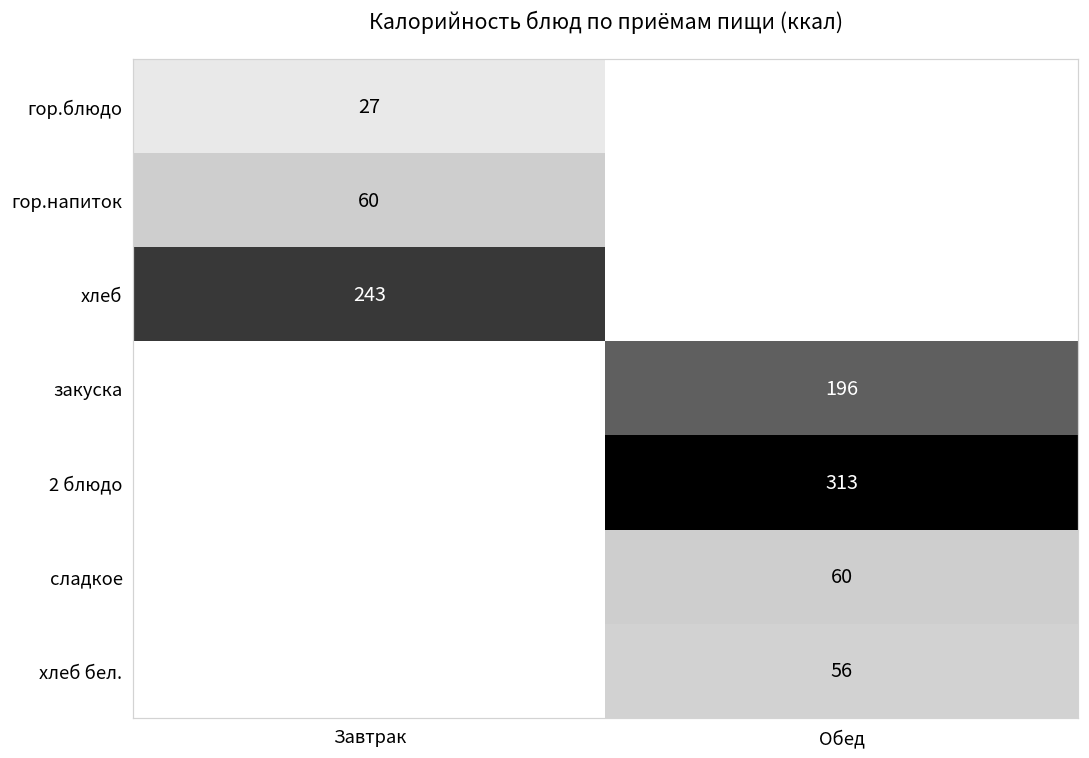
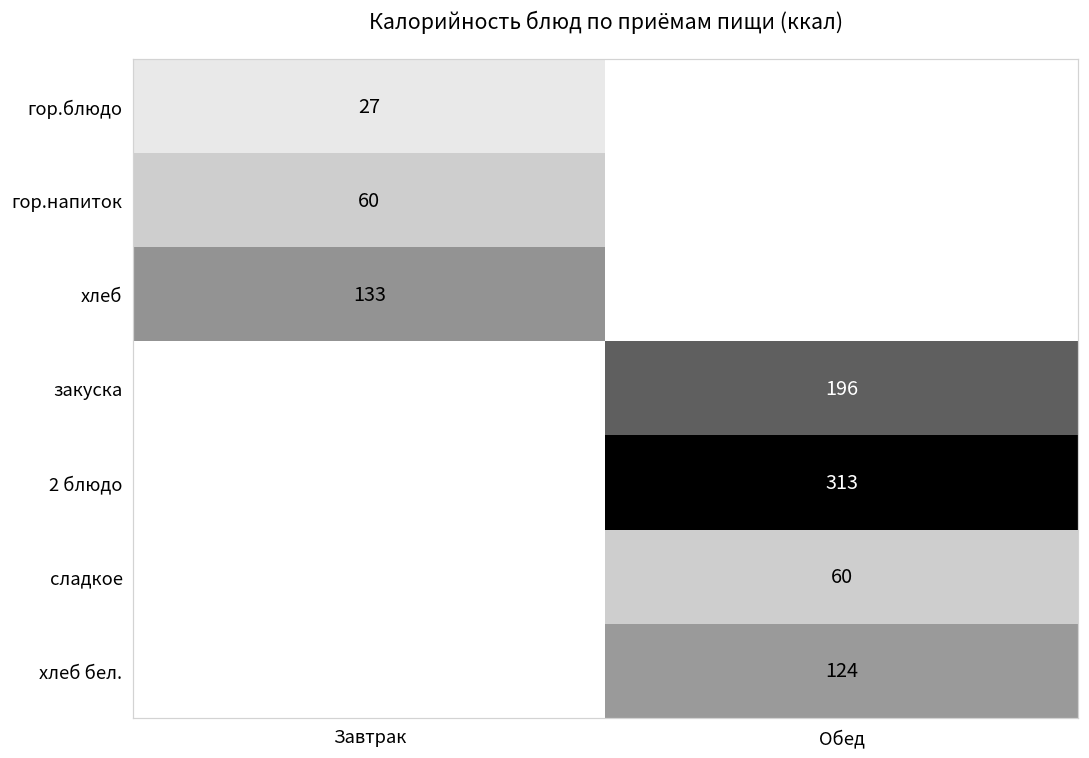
хлеб, Завтрак: 243 -> 133
хлеб бел., Обед: 56 -> 124
